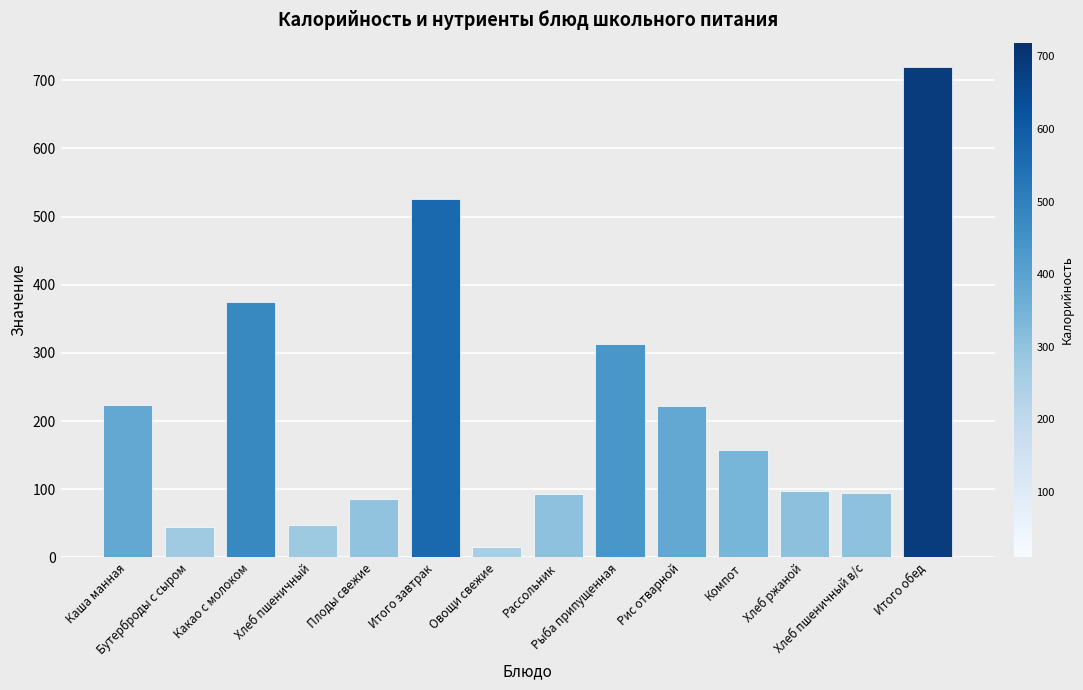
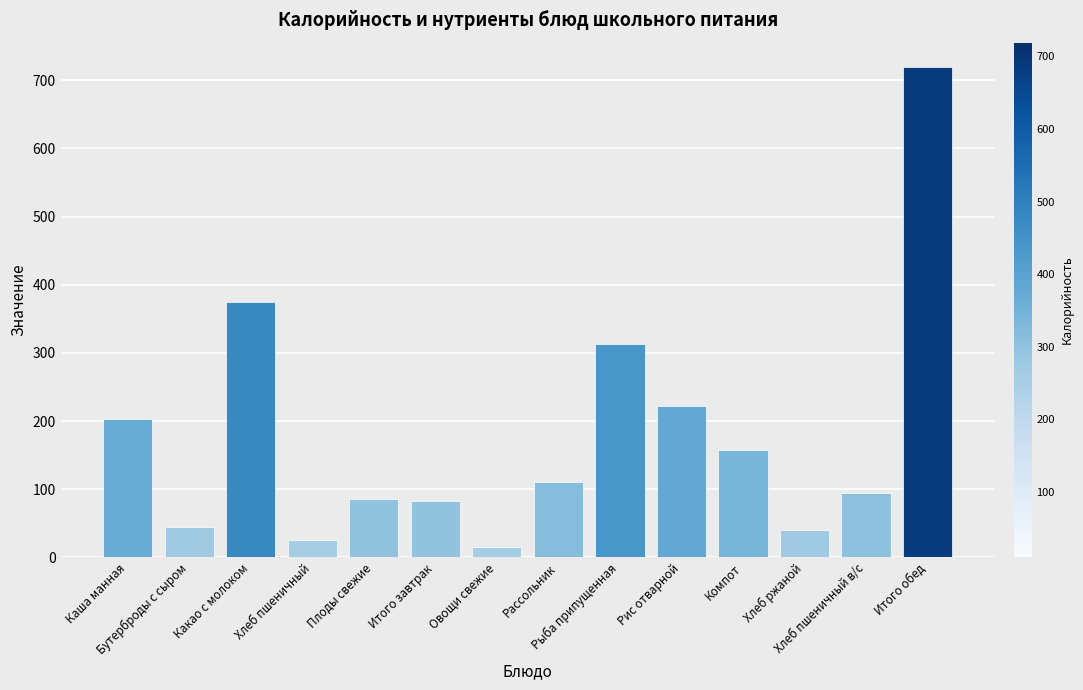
Каша манная: 220 -> 200
Хлеб пшеничный: 50 -> 30
Итого завтрак: 530 -> 80
Рассольник: 90 -> 110
Хлеб ржаной: 100 -> 40
